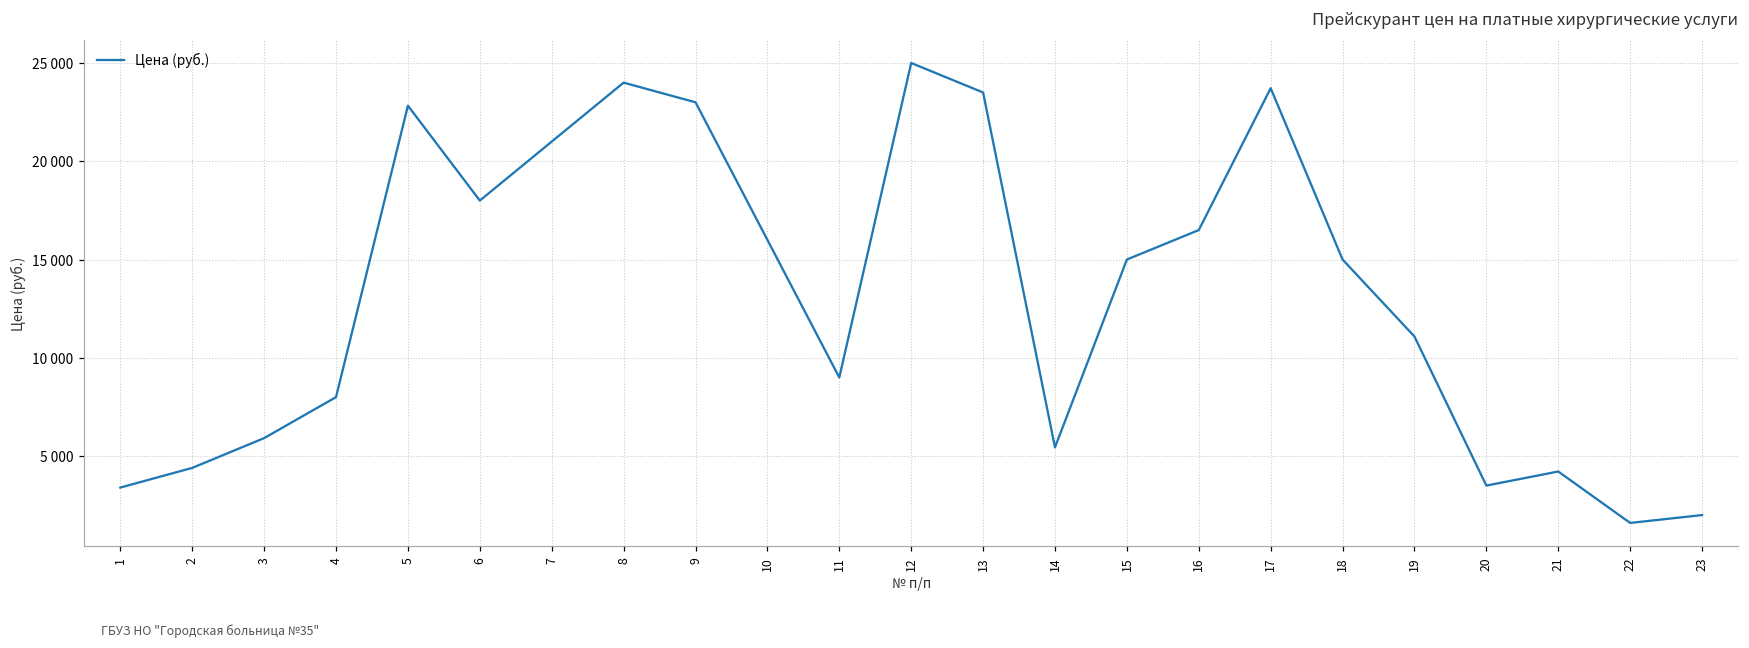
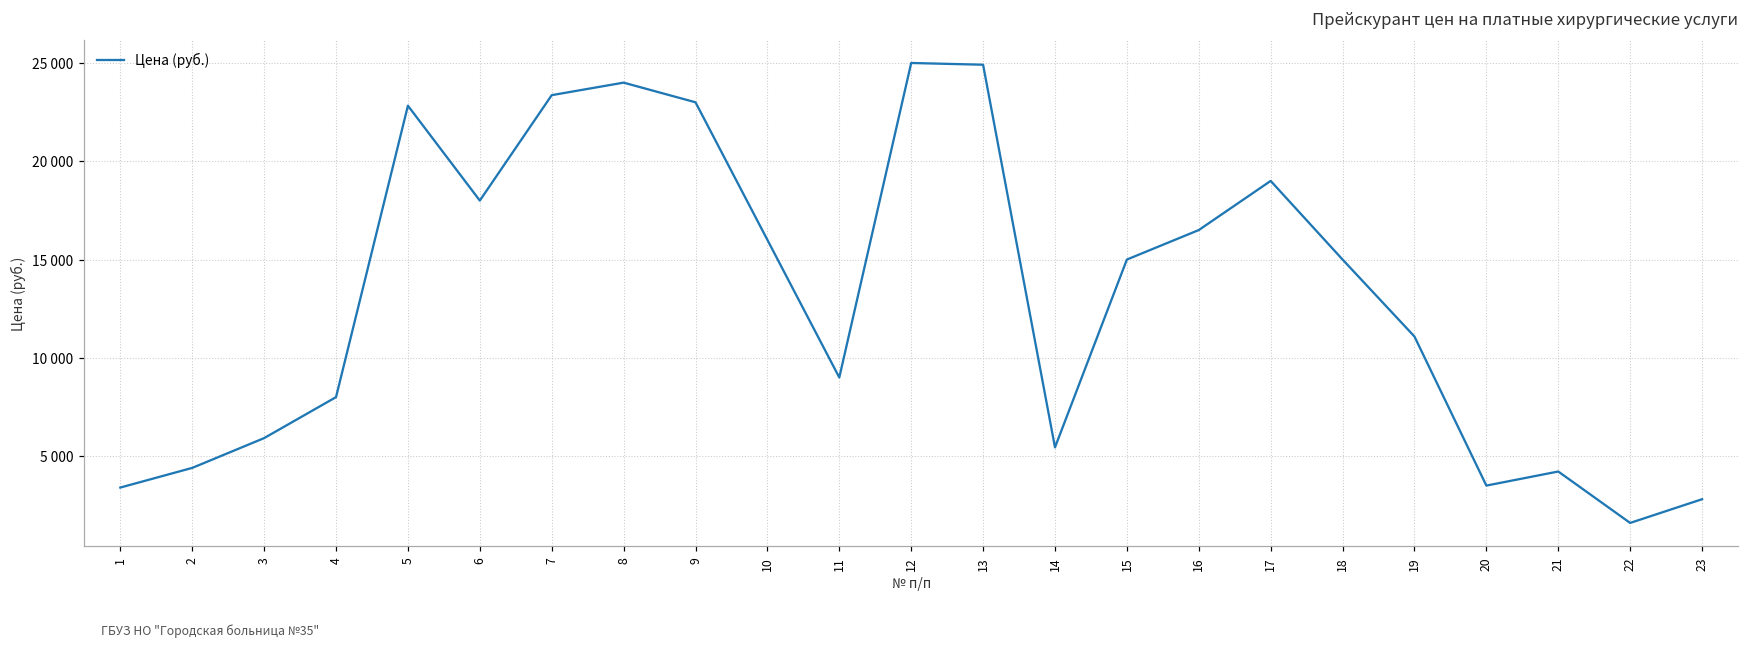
7: 21000 -> 23400
13: 23500 -> 24900
17: 23700 -> 19000
23: 2000 -> 2800
